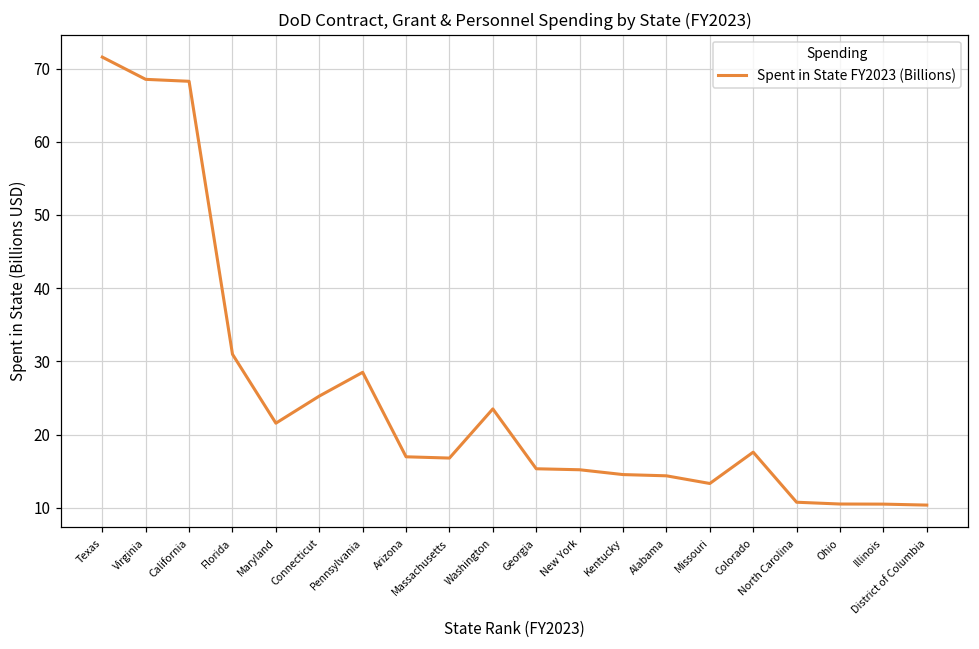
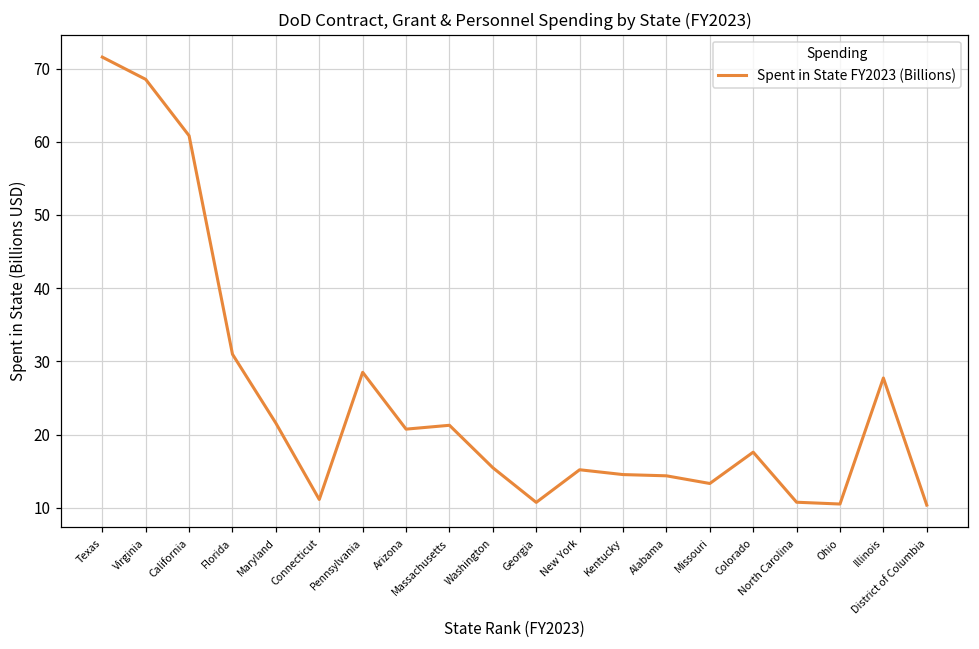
California: 68 -> 61
Connecticut: 25 -> 11
Arizona: 17 -> 21
Massachusetts: 17 -> 21
Washington: 24 -> 15
Georgia: 15 -> 11
Illinois: 11 -> 28
